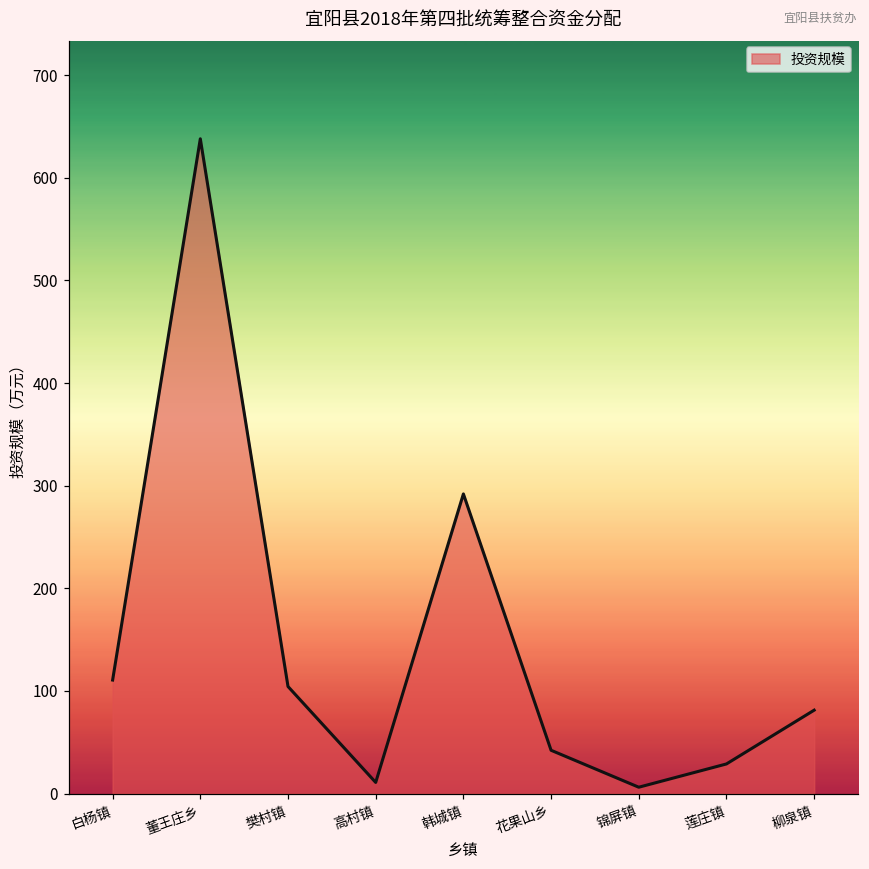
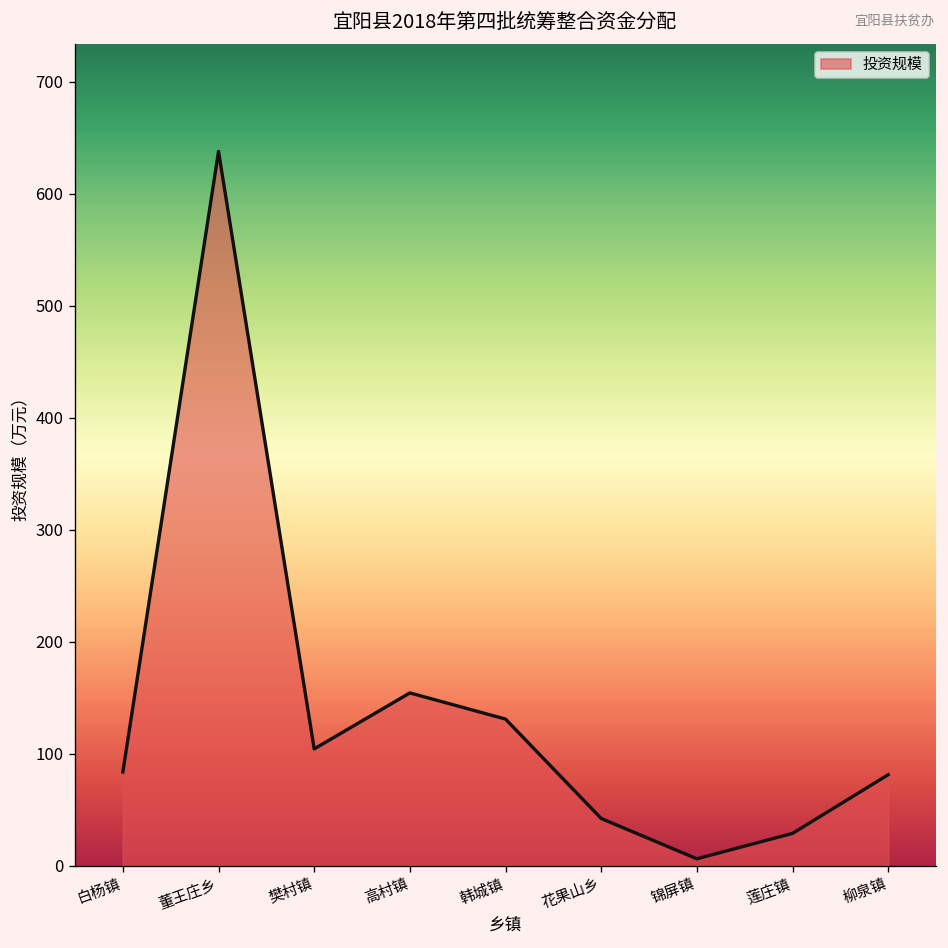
白杨镇: 110 -> 80
高村镇: 10 -> 150
韩城镇: 290 -> 130
